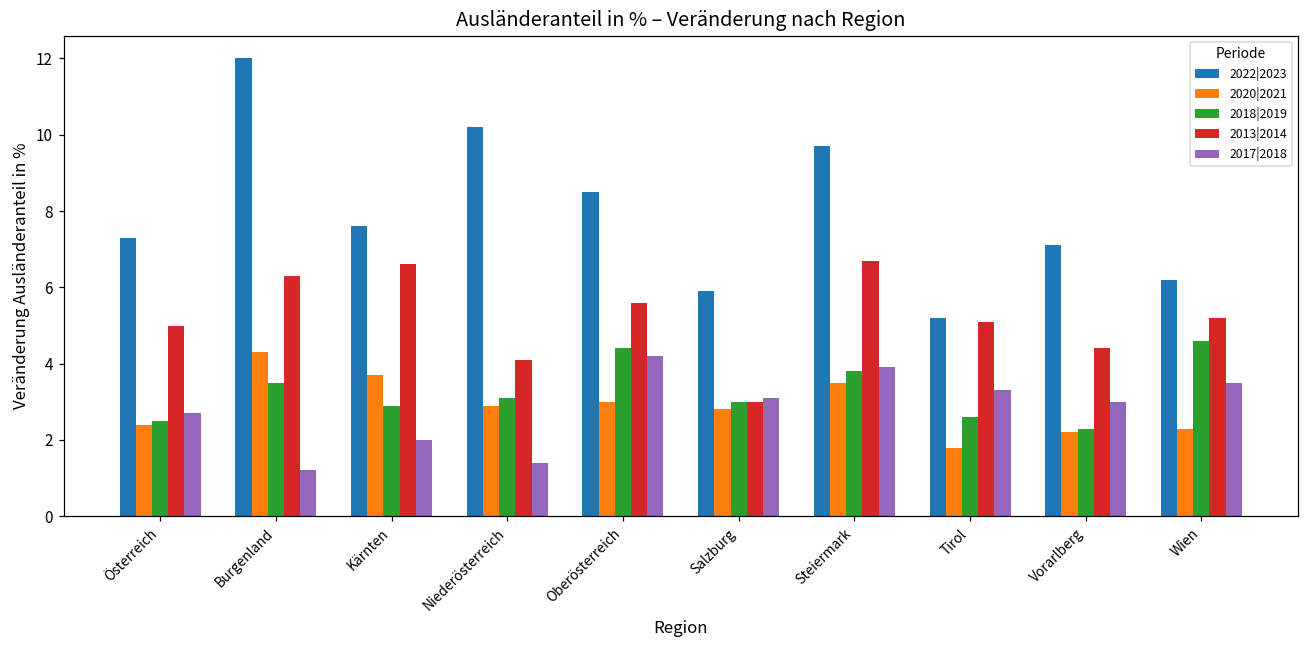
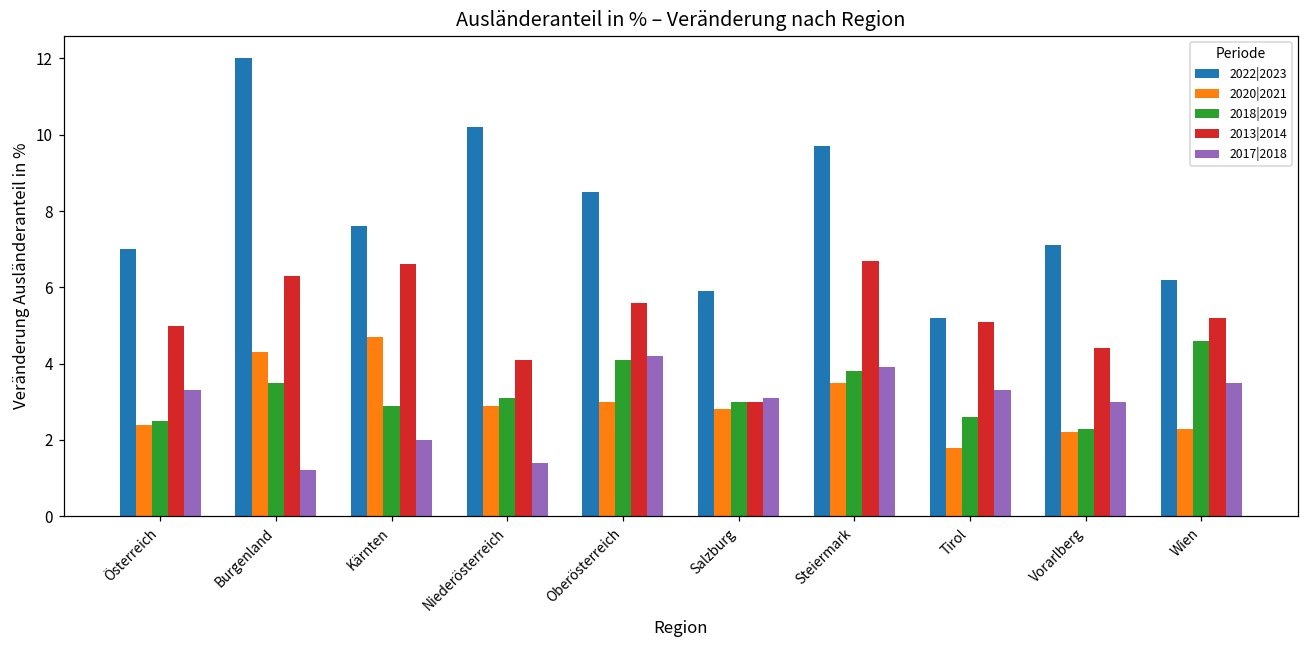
2022|2023, Österreich: 7.3 -> 7.0
2017|2018, Österreich: 2.7 -> 3.3
2020|2021, Kärnten: 3.7 -> 4.7
2018|2019, Oberösterreich: 4.4 -> 4.1
